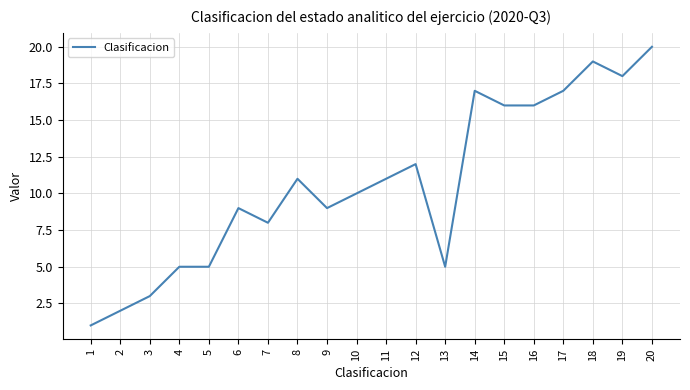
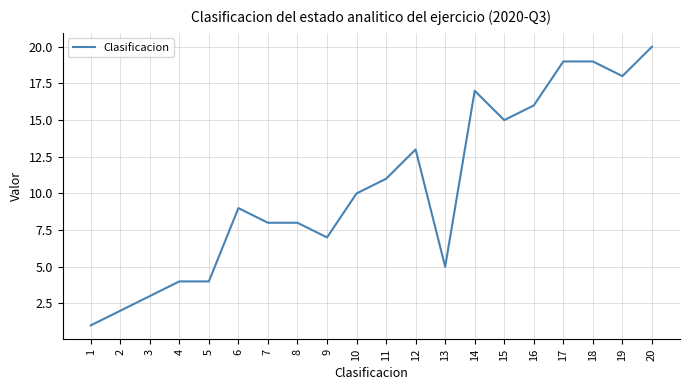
4: 5 -> 4
5: 5 -> 4
8: 11 -> 8
9: 9 -> 7
12: 12 -> 13
15: 16 -> 15
17: 17 -> 19
